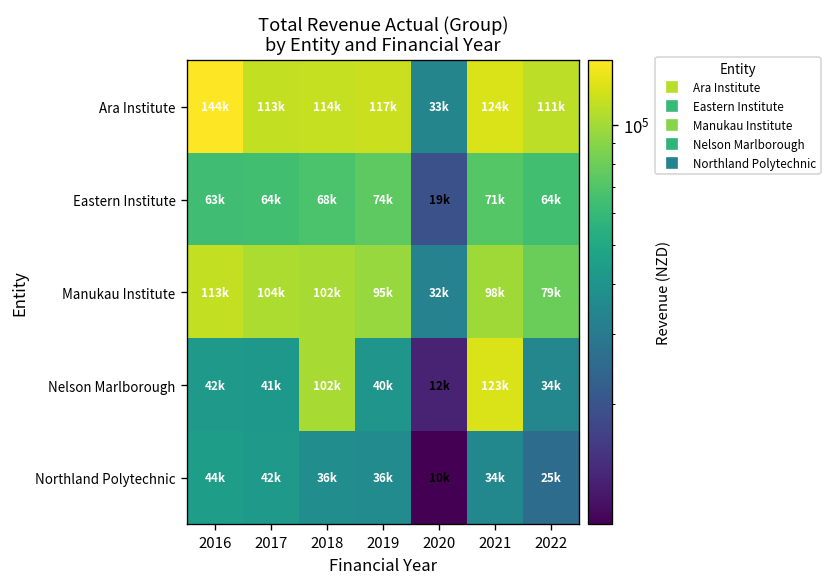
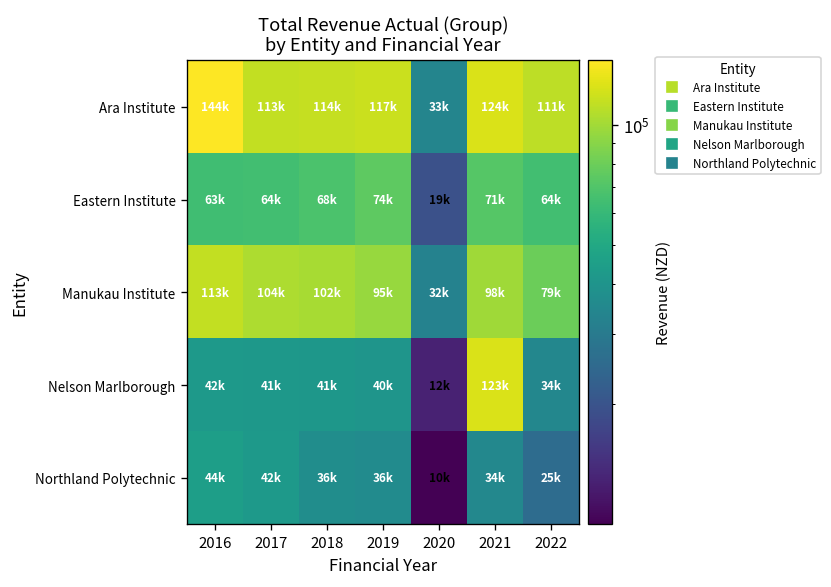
Nelson Marlborough, 2018: 102k -> 41k
